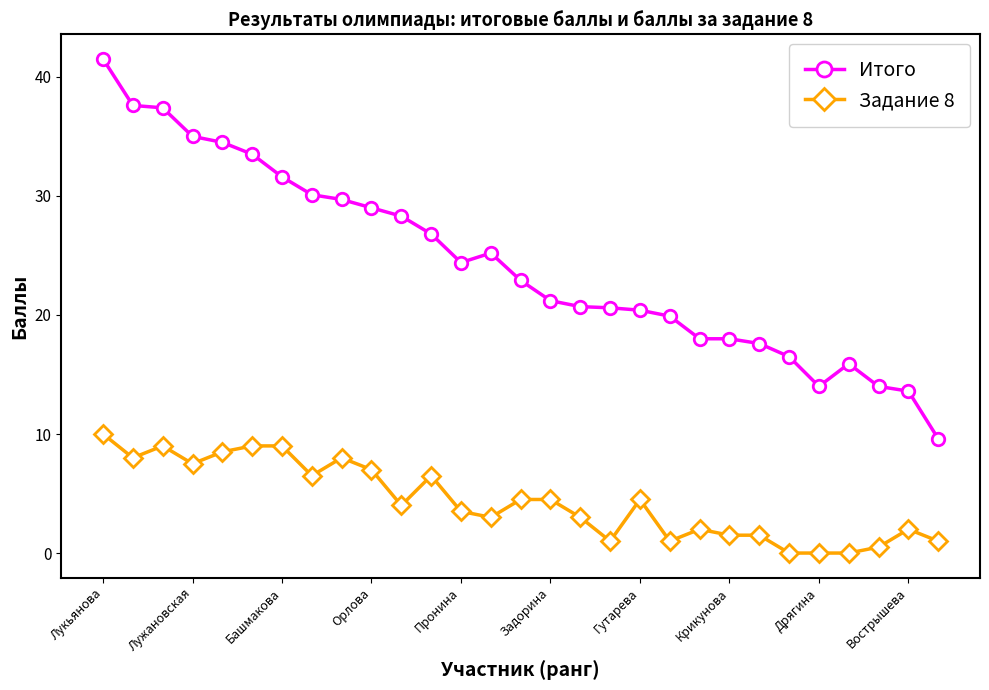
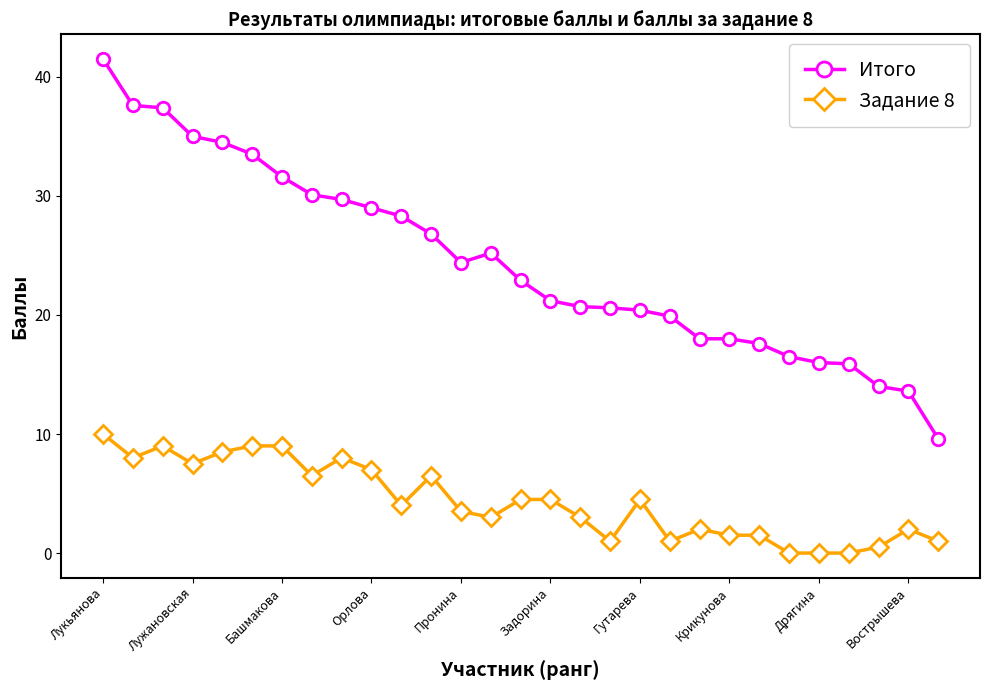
Итого, Дрягина: 14 -> 16
